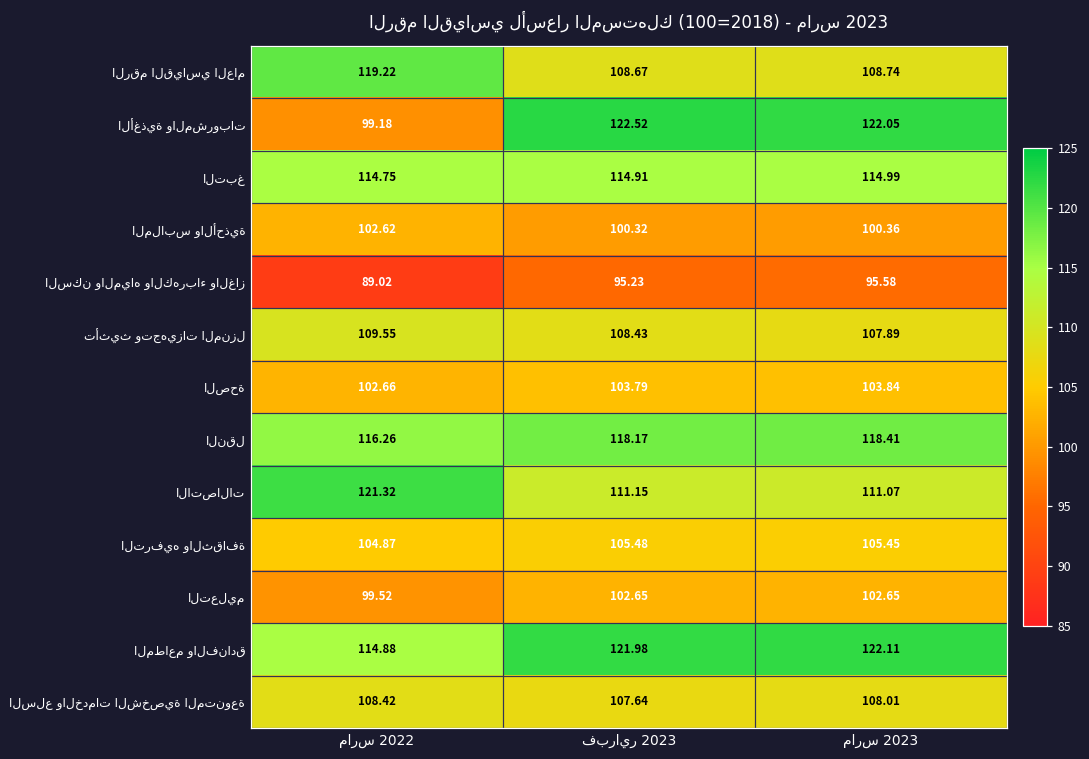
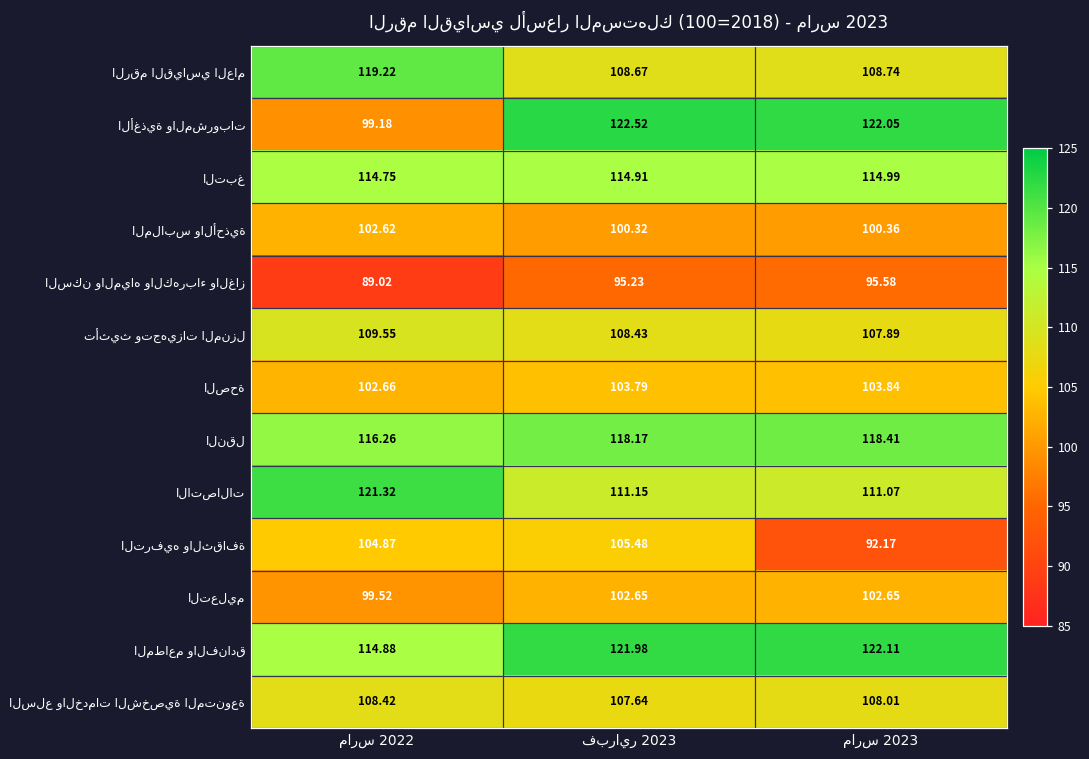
الترفيه والثقافة, مارس 2023: 105.45 -> 92.17
